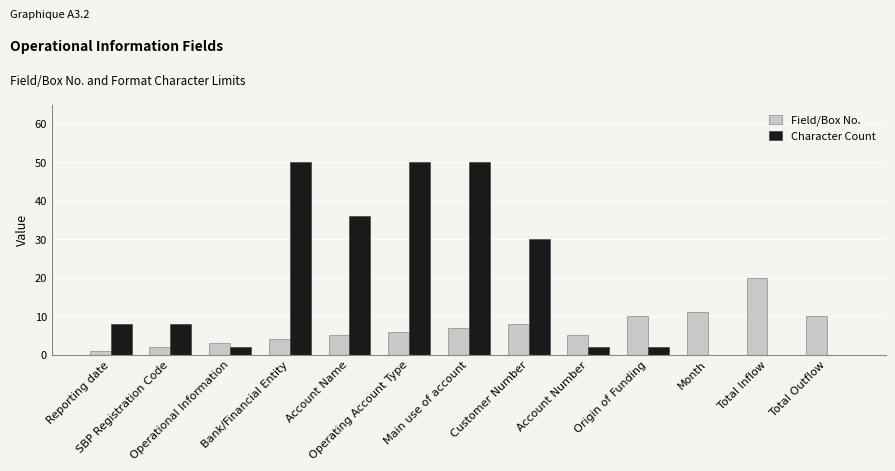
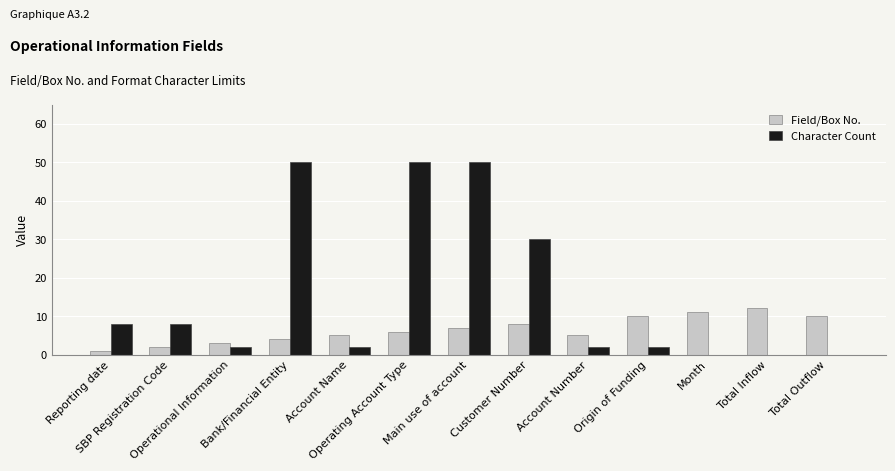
Character Count, Account Name: 36 -> 2
Field/Box No., Total Inflow: 20 -> 12
